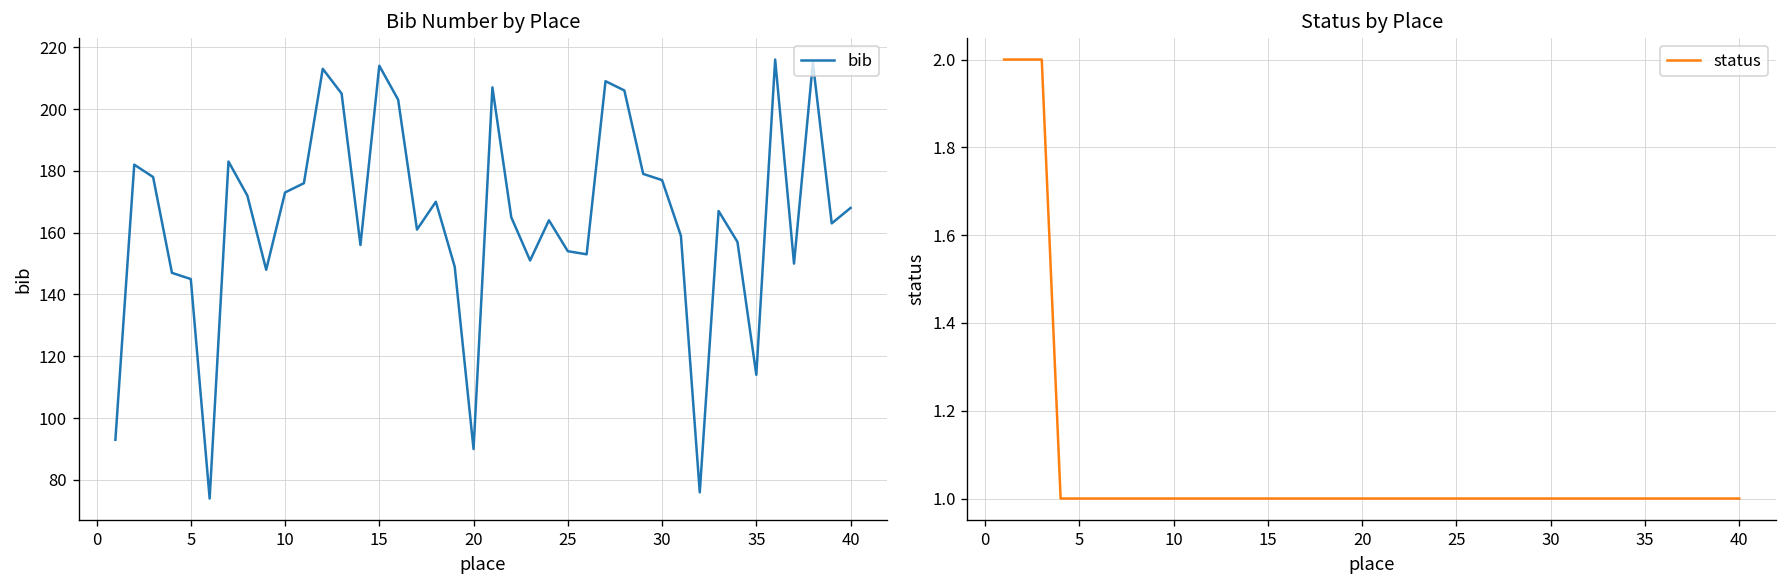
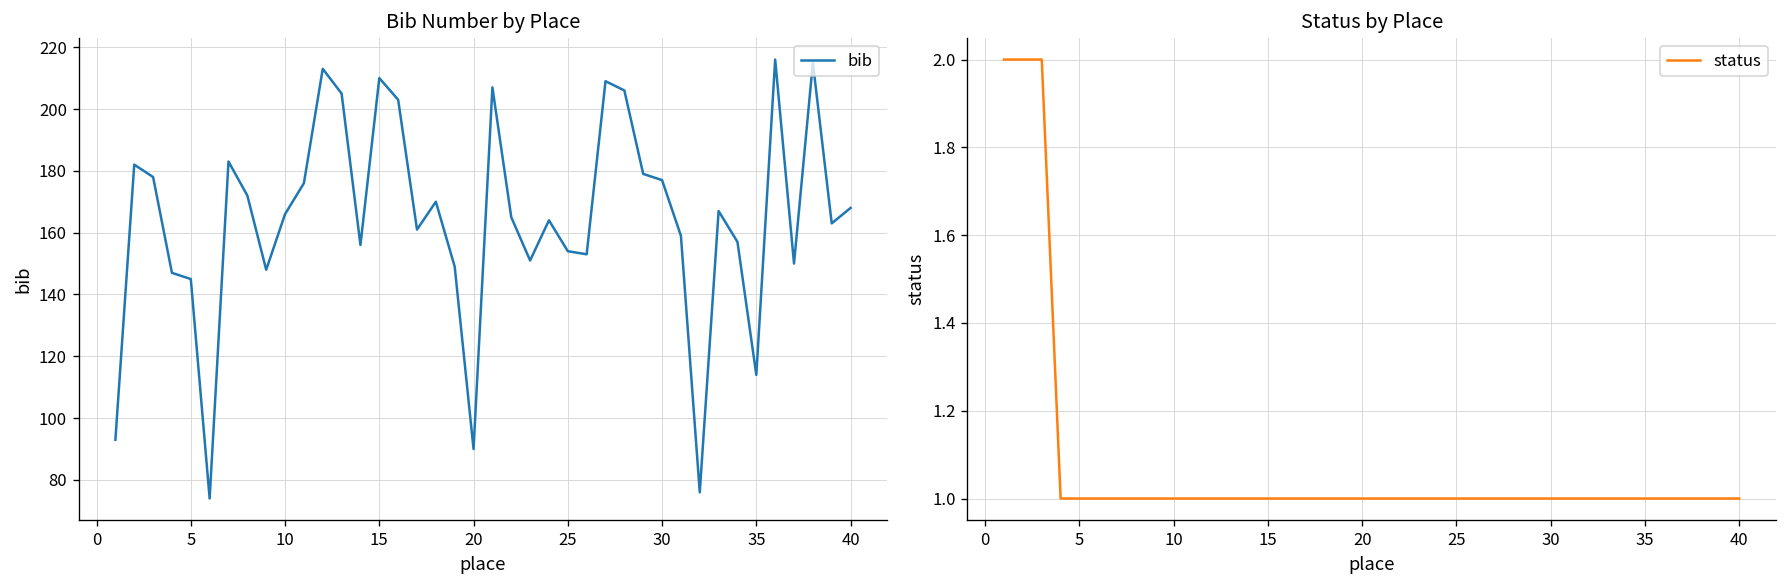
Bib Number by Place, 10: 173 -> 166
Bib Number by Place, 15: 214 -> 210
